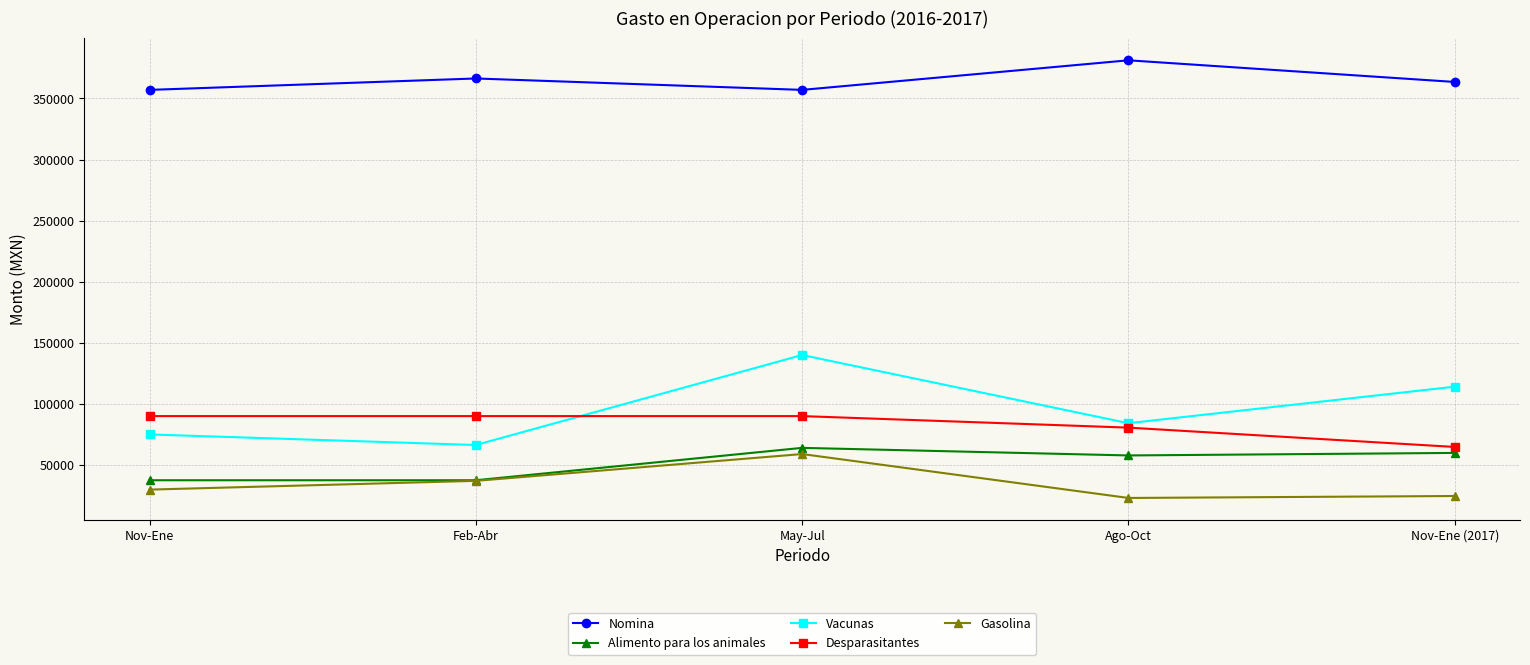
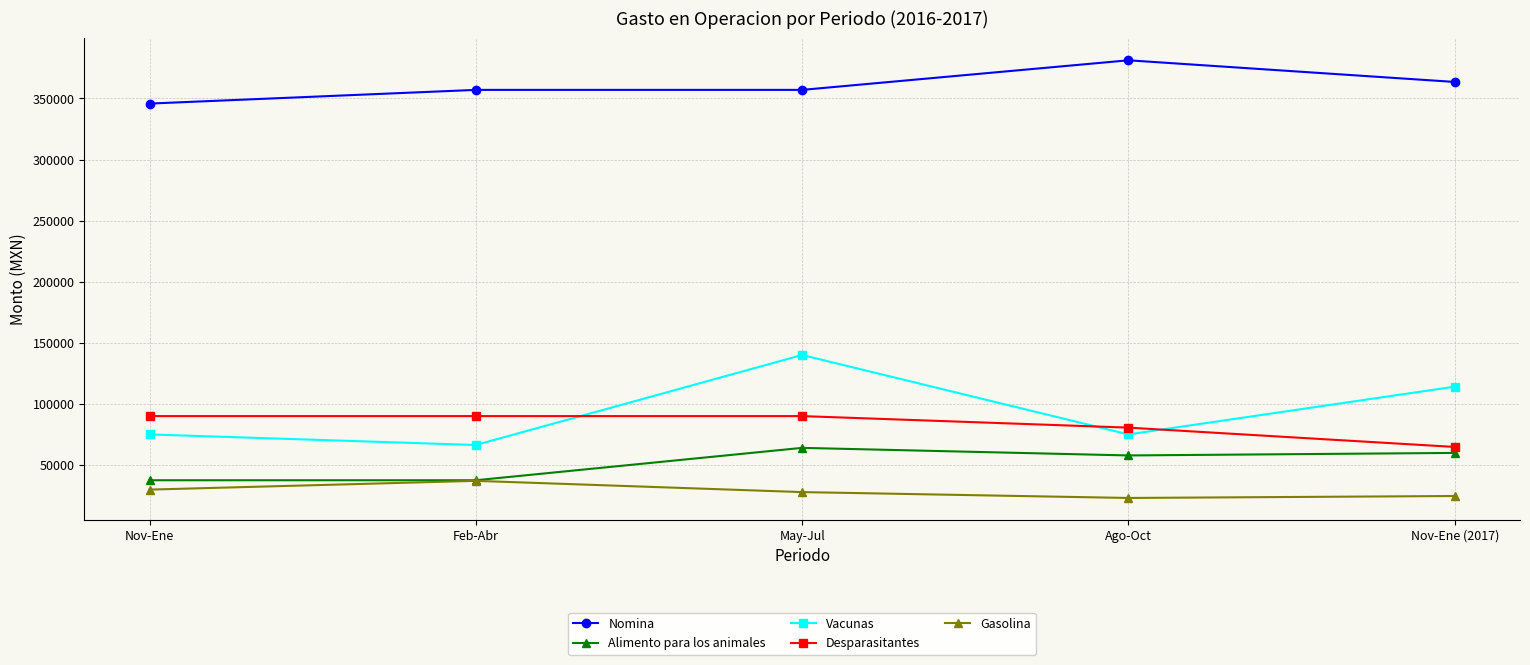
Nomina, Nov-Ene: 357000 -> 346000
Nomina, Feb-Abr: 366000 -> 357000
Gasolina, May-Jul: 59000 -> 28000
Vacunas, Ago-Oct: 84000 -> 75000
